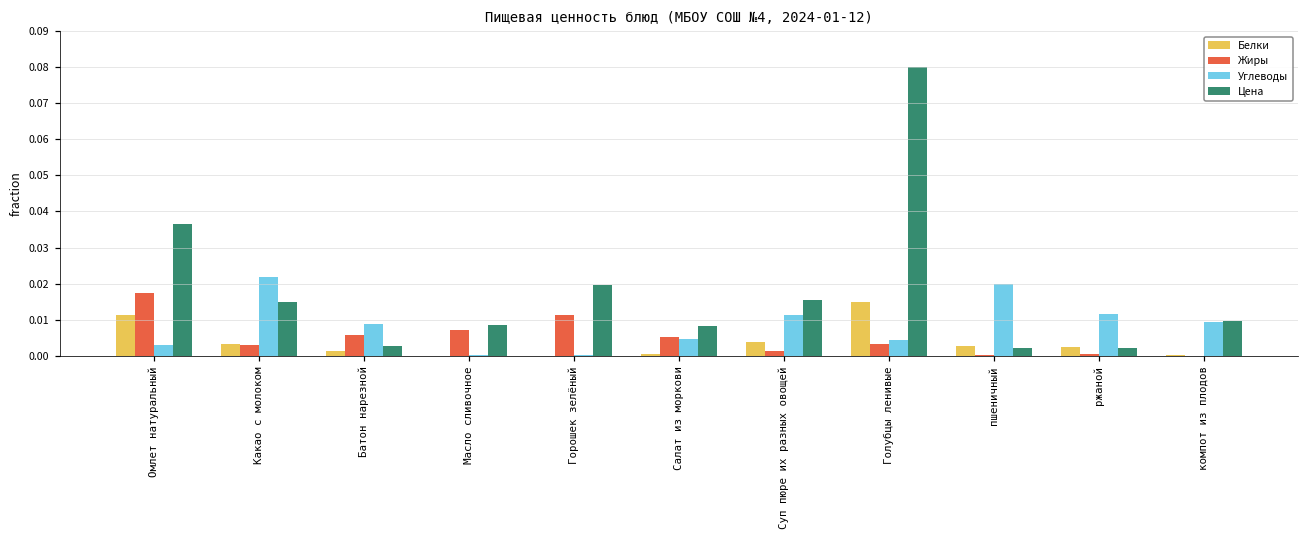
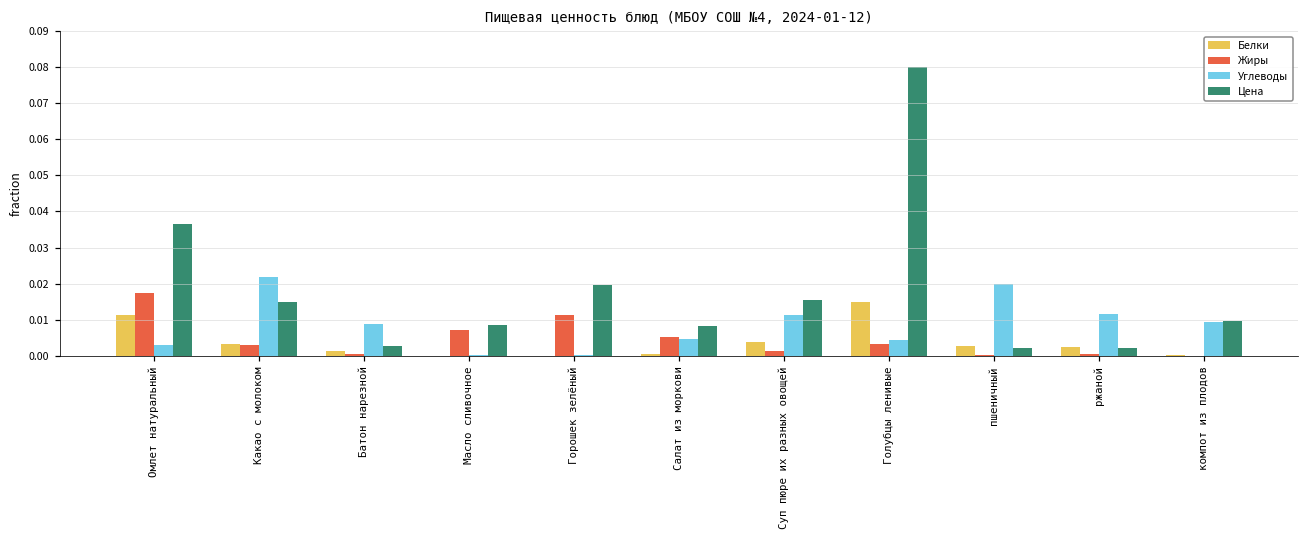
Жиры, Батон нарезной: 0.006 -> 0.001
